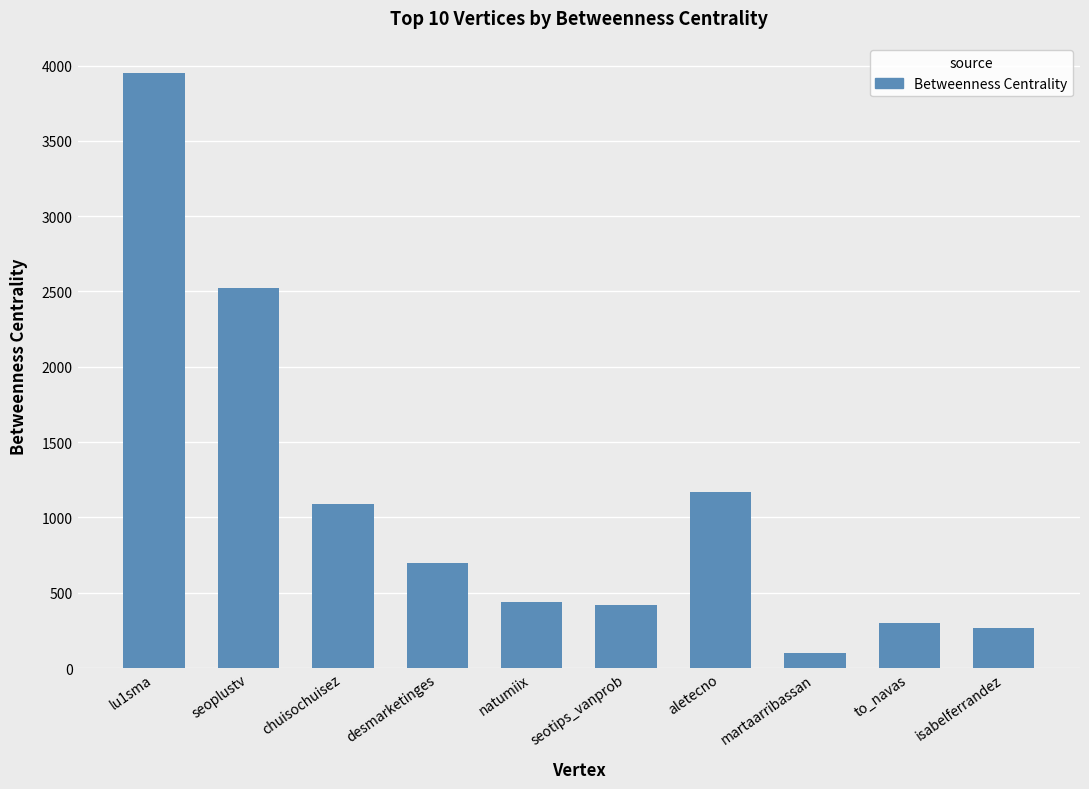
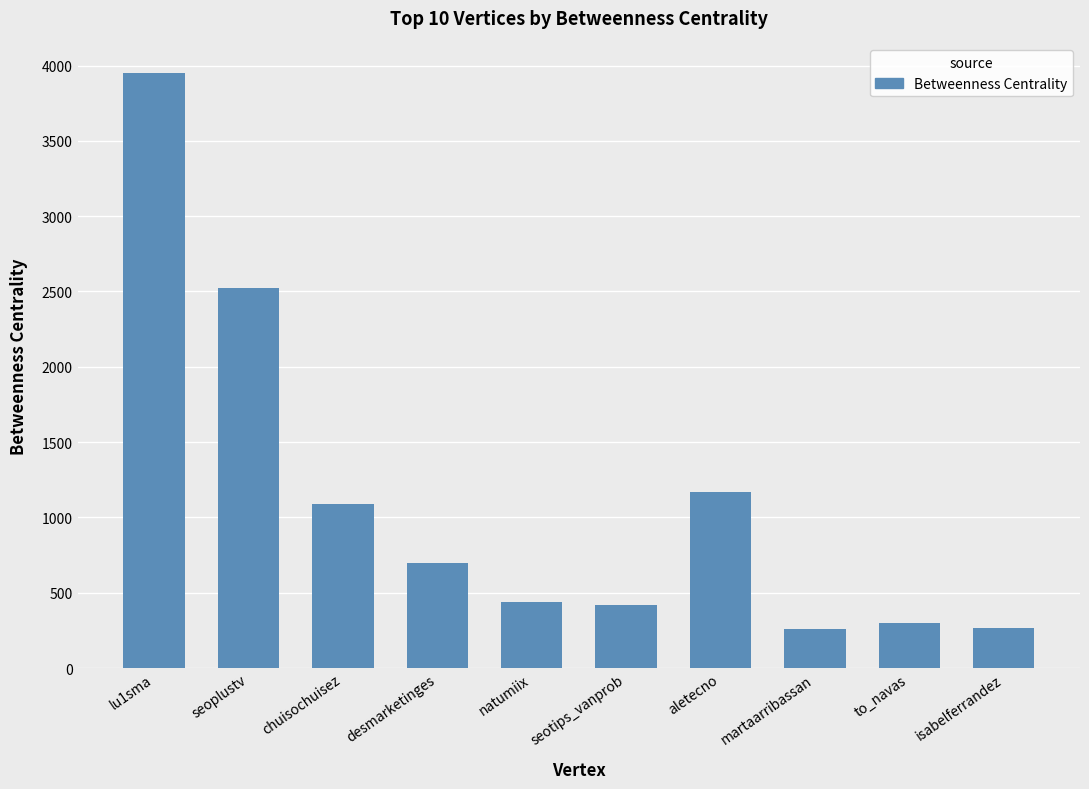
martaarribassan: 100 -> 260
